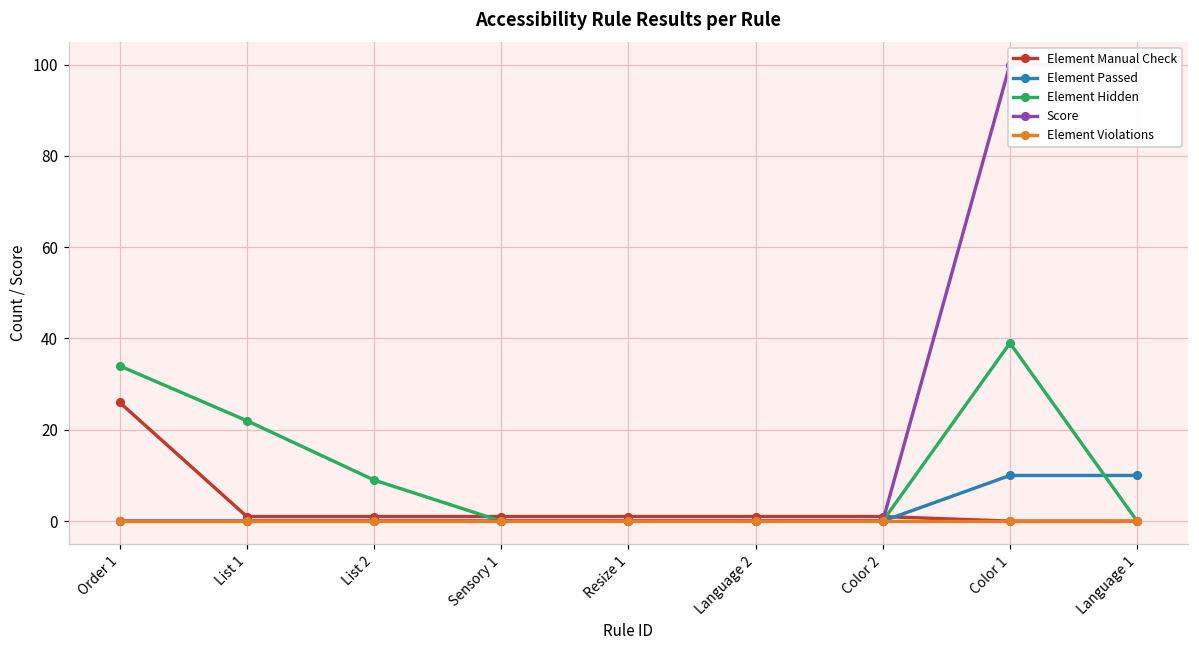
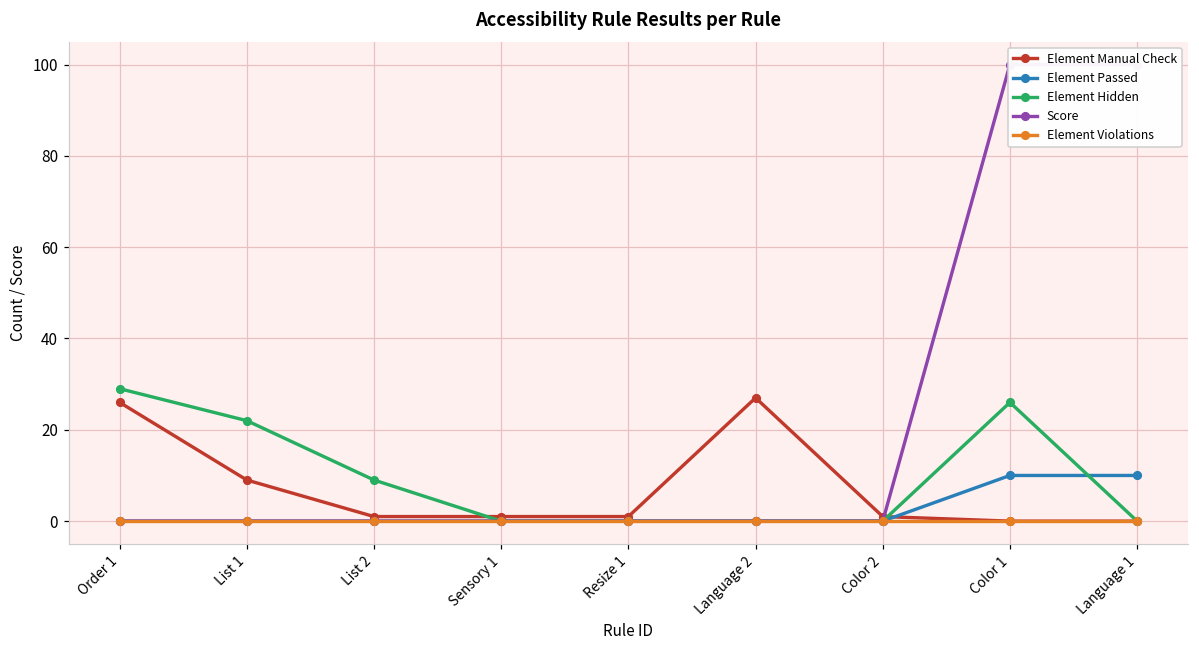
Element Hidden, Order 1: 34 -> 29
Element Manual Check, List 1: 1 -> 9
Element Manual Check, Language 2: 1 -> 27
Element Hidden, Color 1: 39 -> 26
